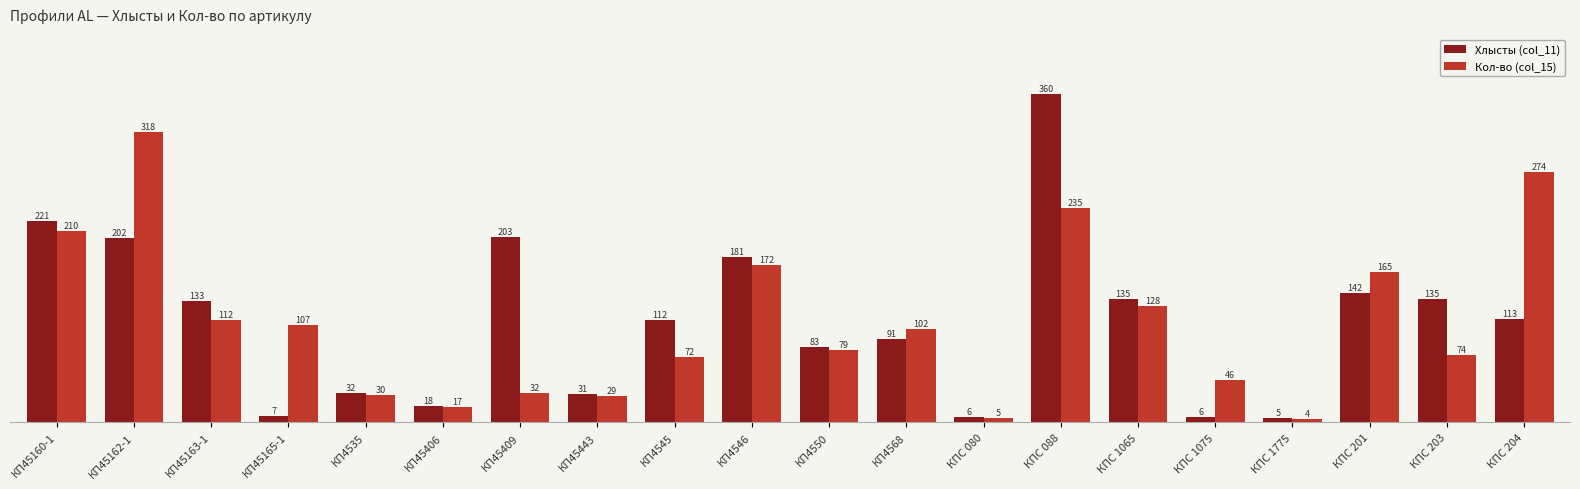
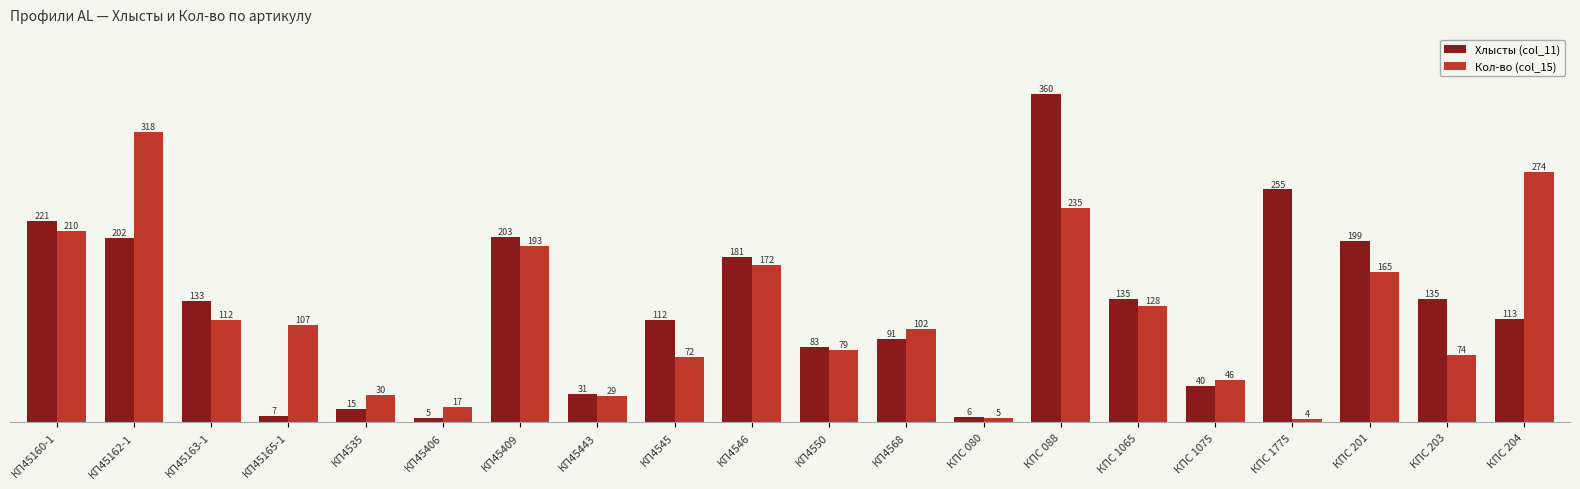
Хлысты (col_11), КП4535: 32 -> 15
Хлысты (col_11), КП45406: 18 -> 5
Кол-во (col_15), КП45409: 32 -> 193
Хлысты (col_11), КПС 1075: 6 -> 40
Хлысты (col_11), КПС 1775: 5 -> 255
Хлысты (col_11), КПС 201: 142 -> 199
